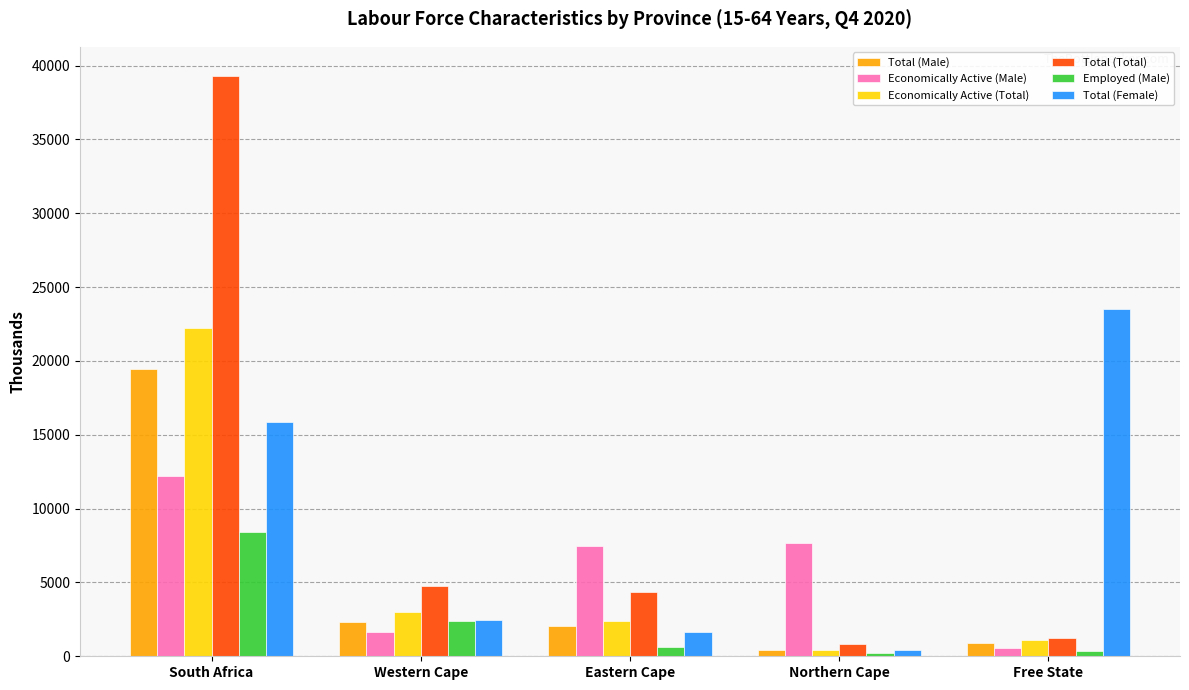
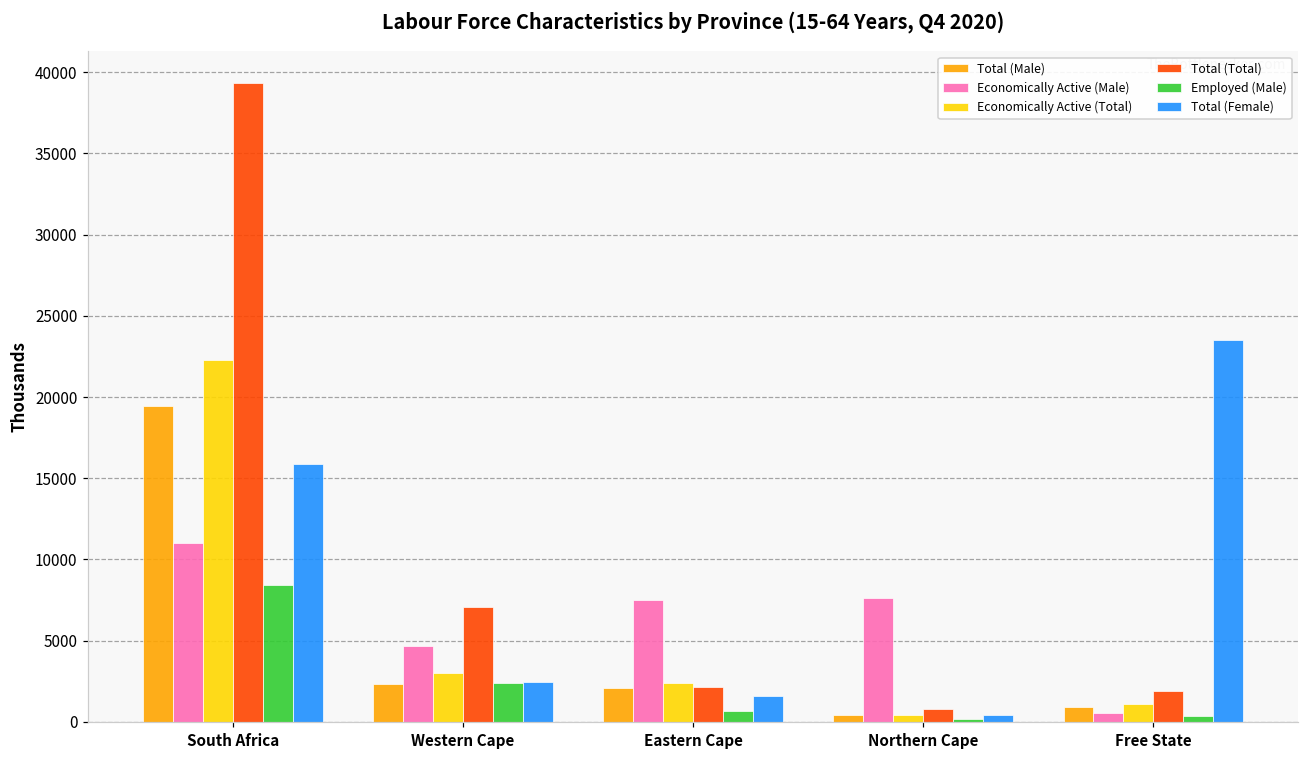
Economically Active (Male), South Africa: 12200 -> 11000
Economically Active (Male), Western Cape: 1600 -> 4700
Total (Total), Western Cape: 4800 -> 7100
Total (Total), Eastern Cape: 4400 -> 2200
Total (Total), Free State: 1300 -> 1900
